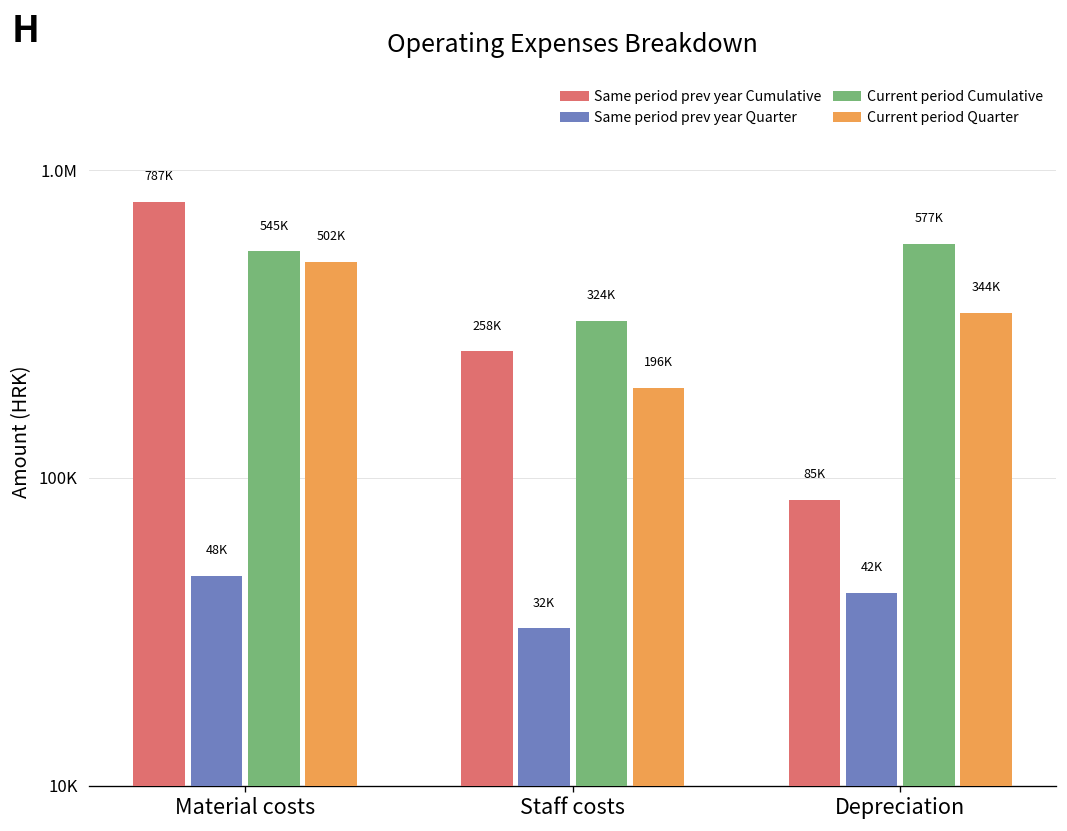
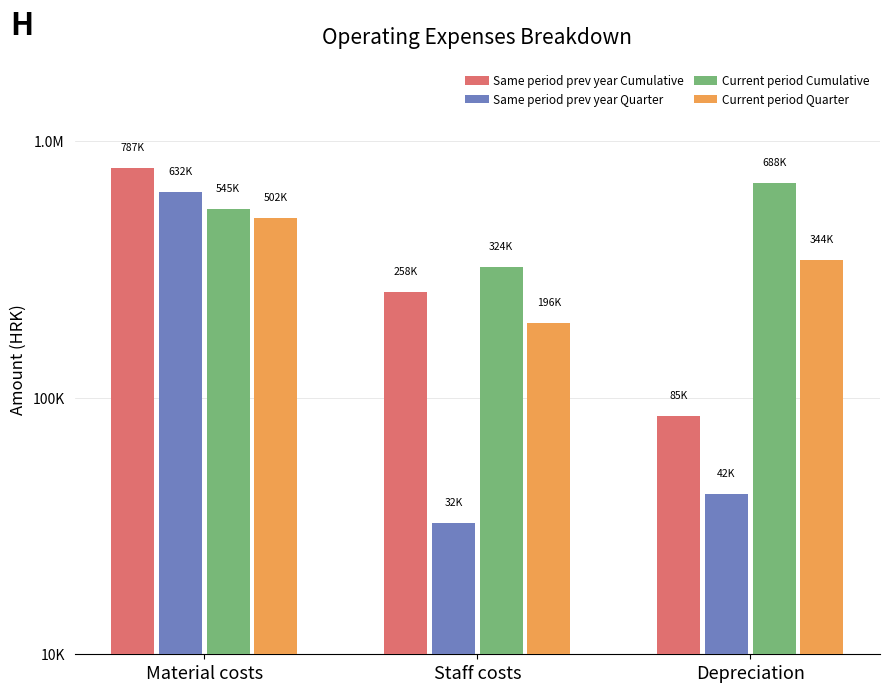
Same period prev year Quarter, Material costs: 48K -> 632K
Current period Cumulative, Depreciation: 577K -> 688K
